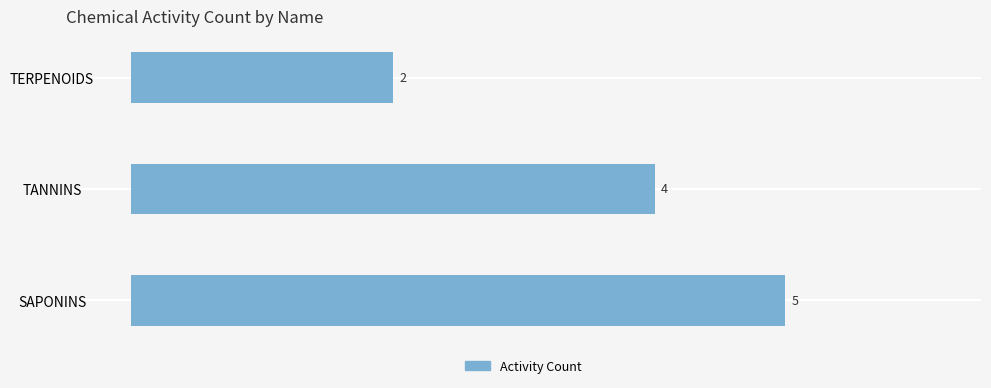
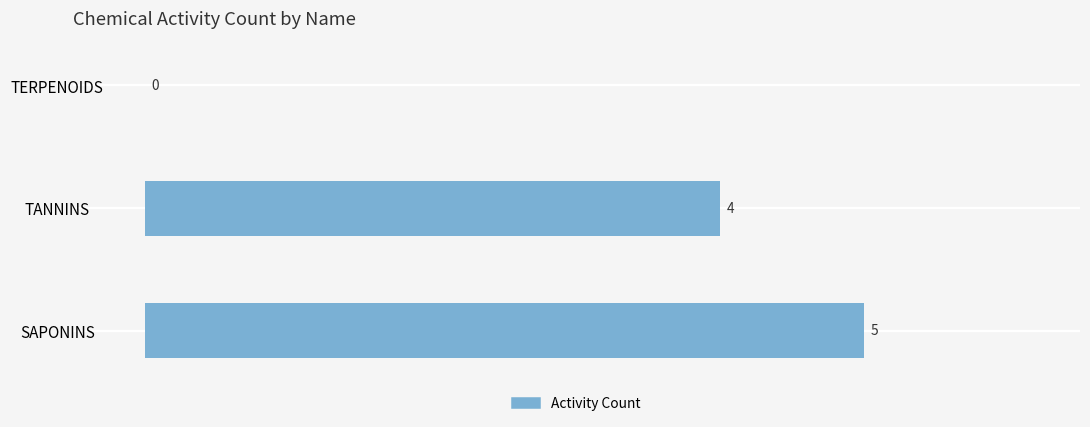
TERPENOIDS: 2 -> 0
